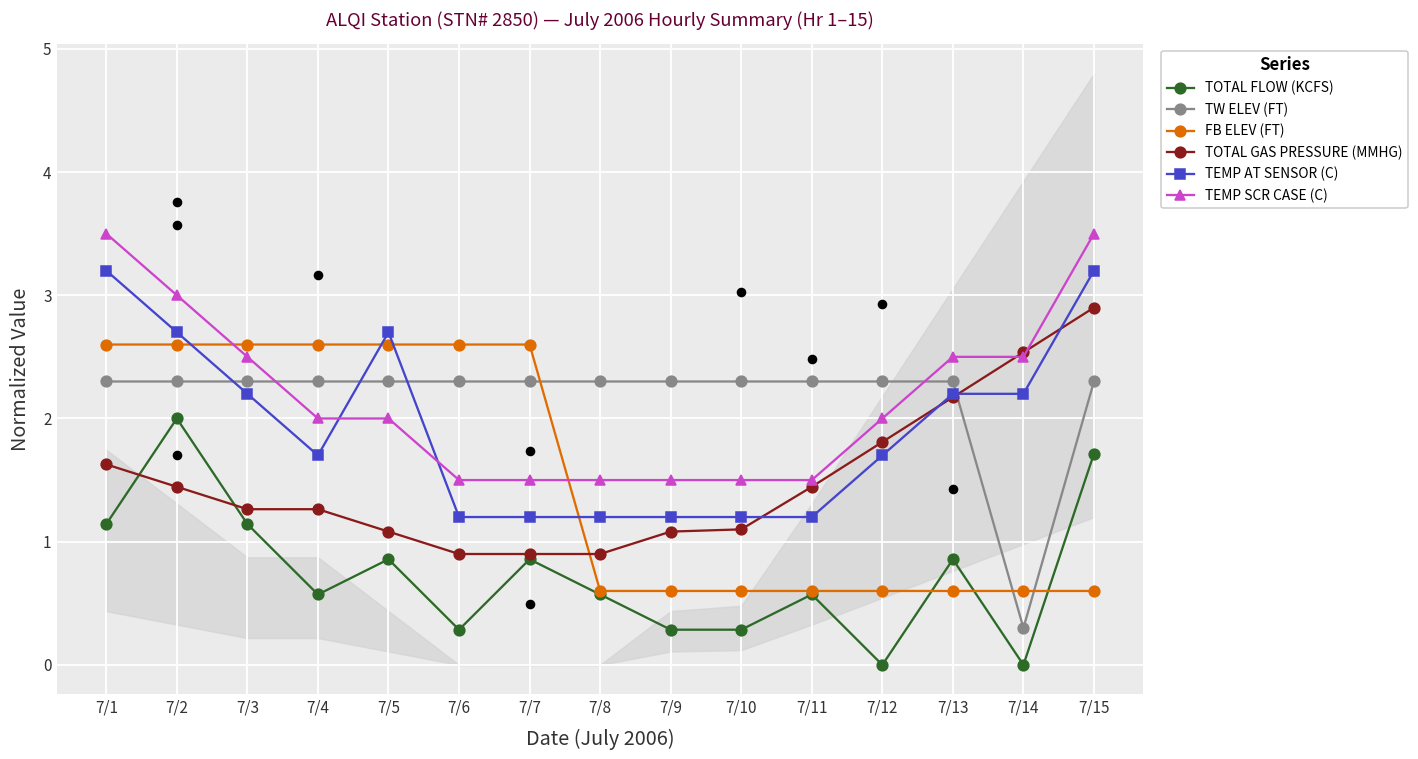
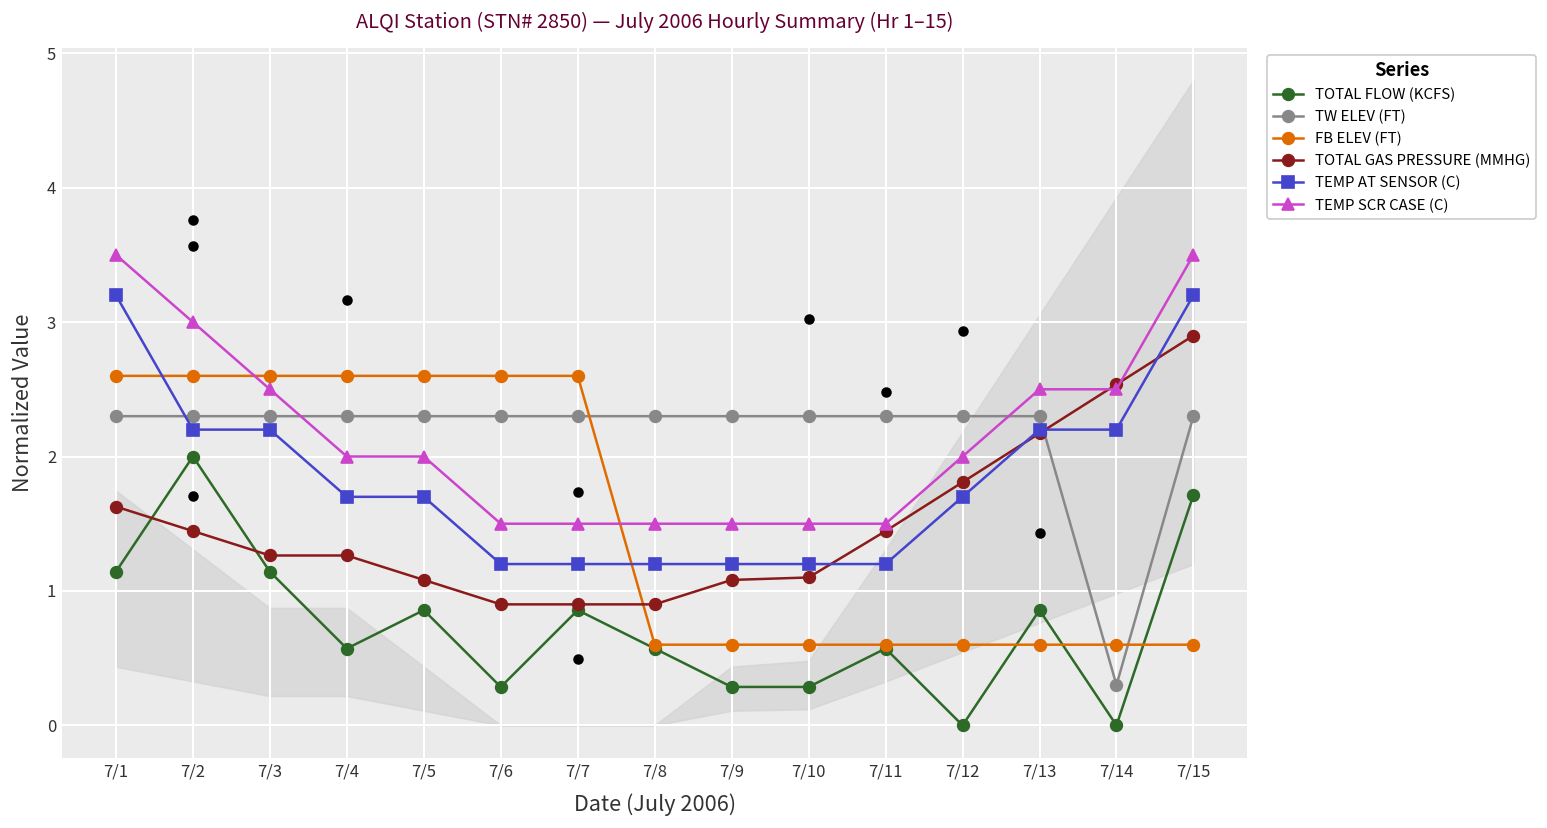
TEMP AT SENSOR (C), 7/2: 2.70 -> 2.20
TEMP AT SENSOR (C), 7/5: 2.70 -> 1.70
